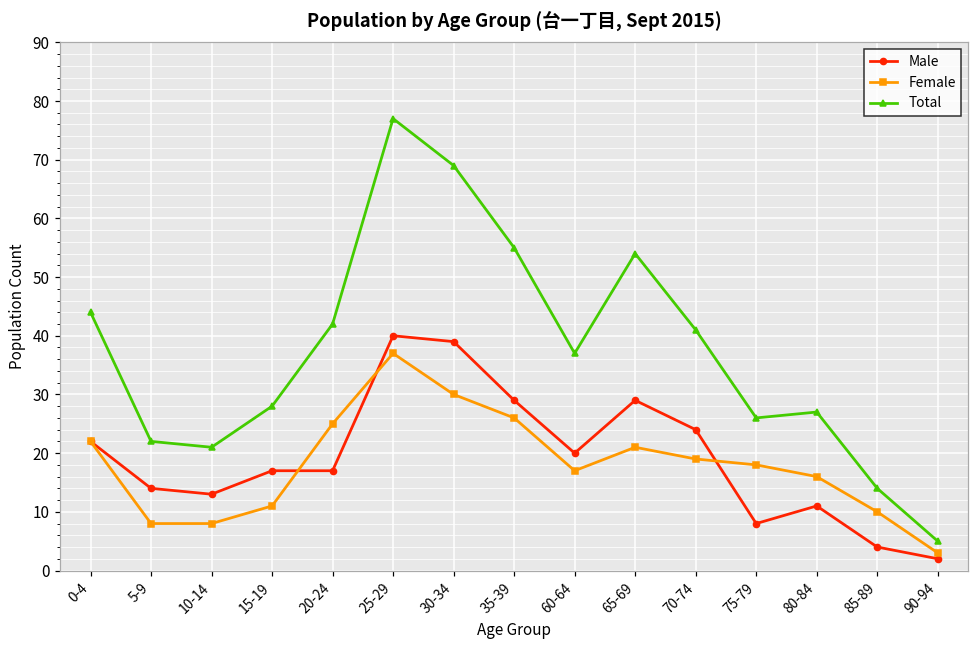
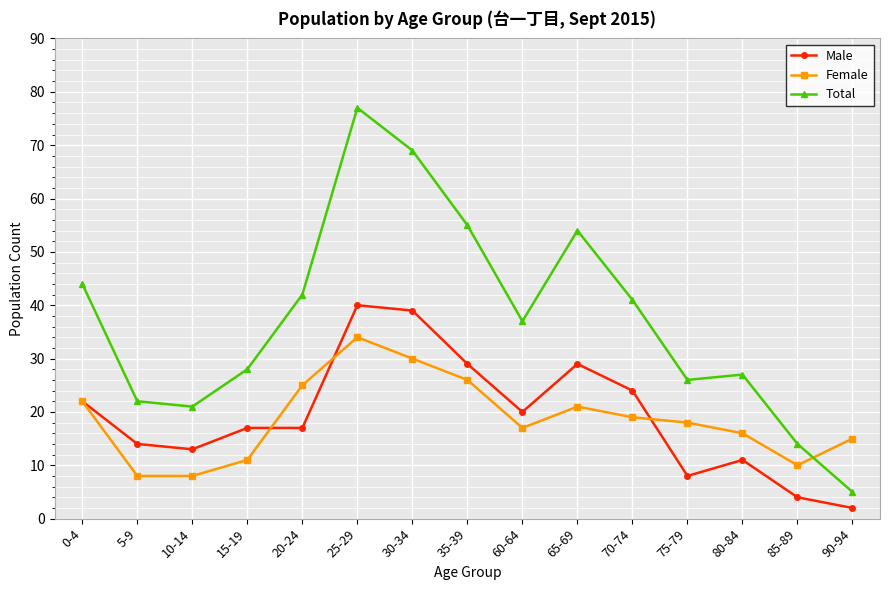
Female, 25-29: 37 -> 34
Female, 90-94: 3 -> 15
